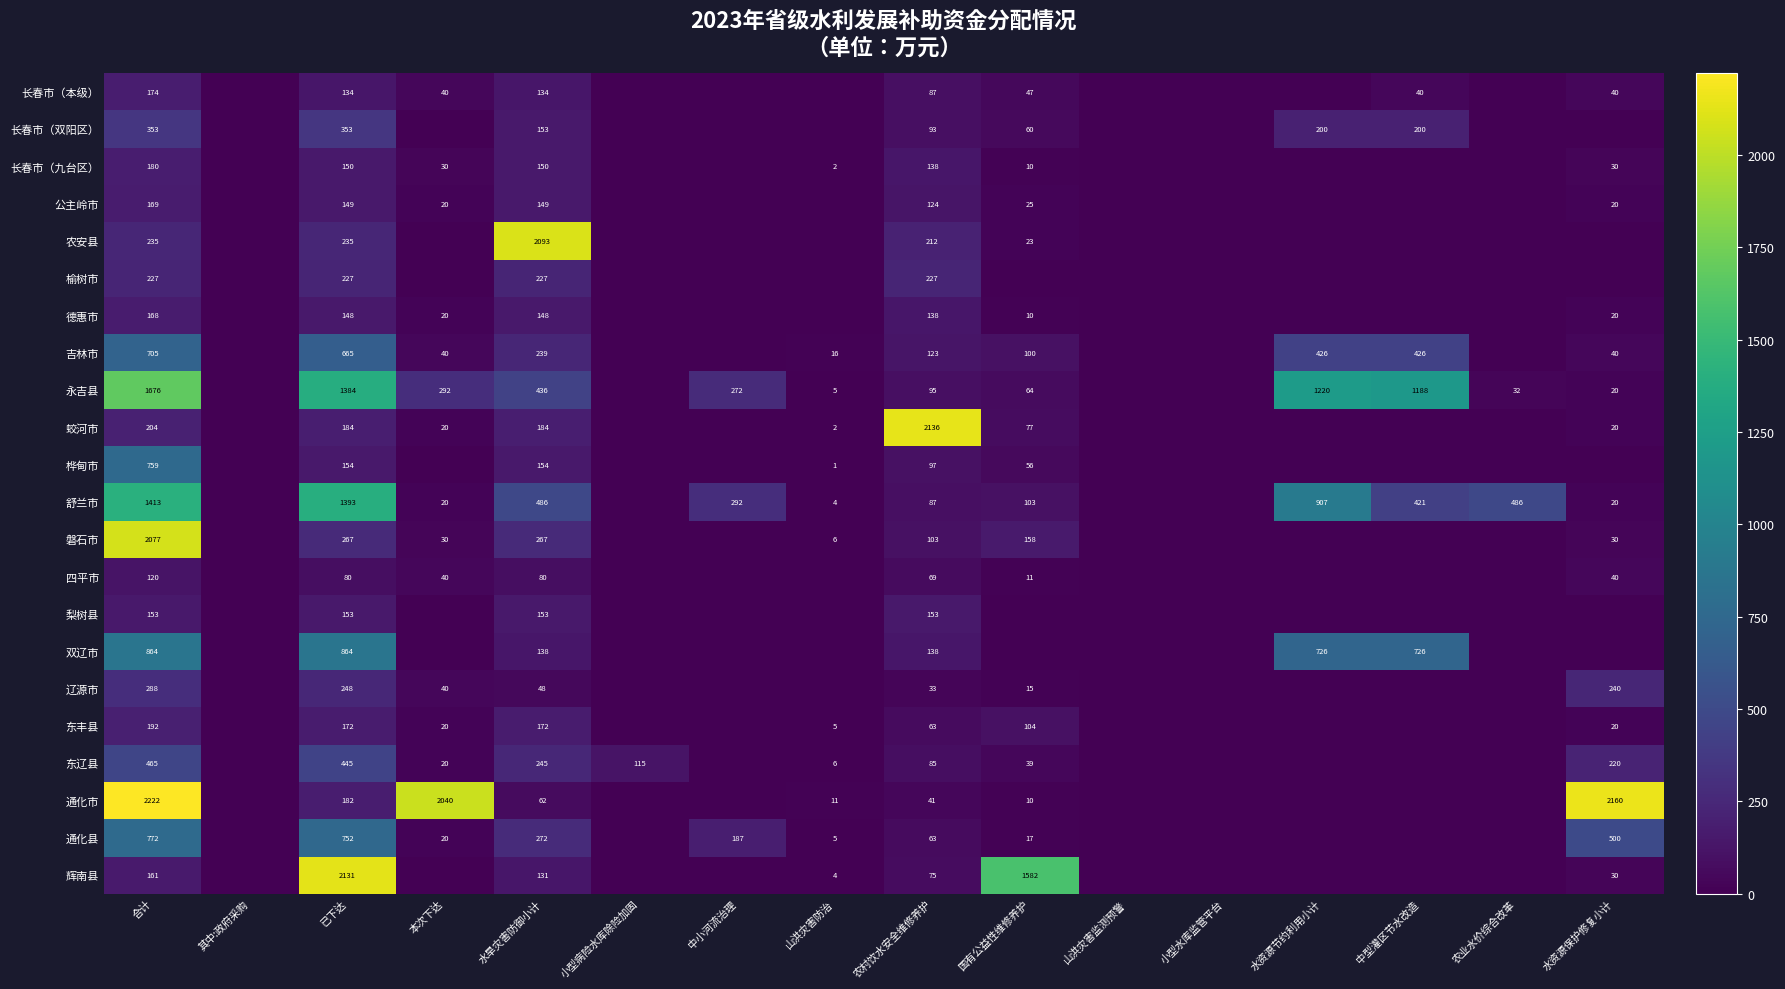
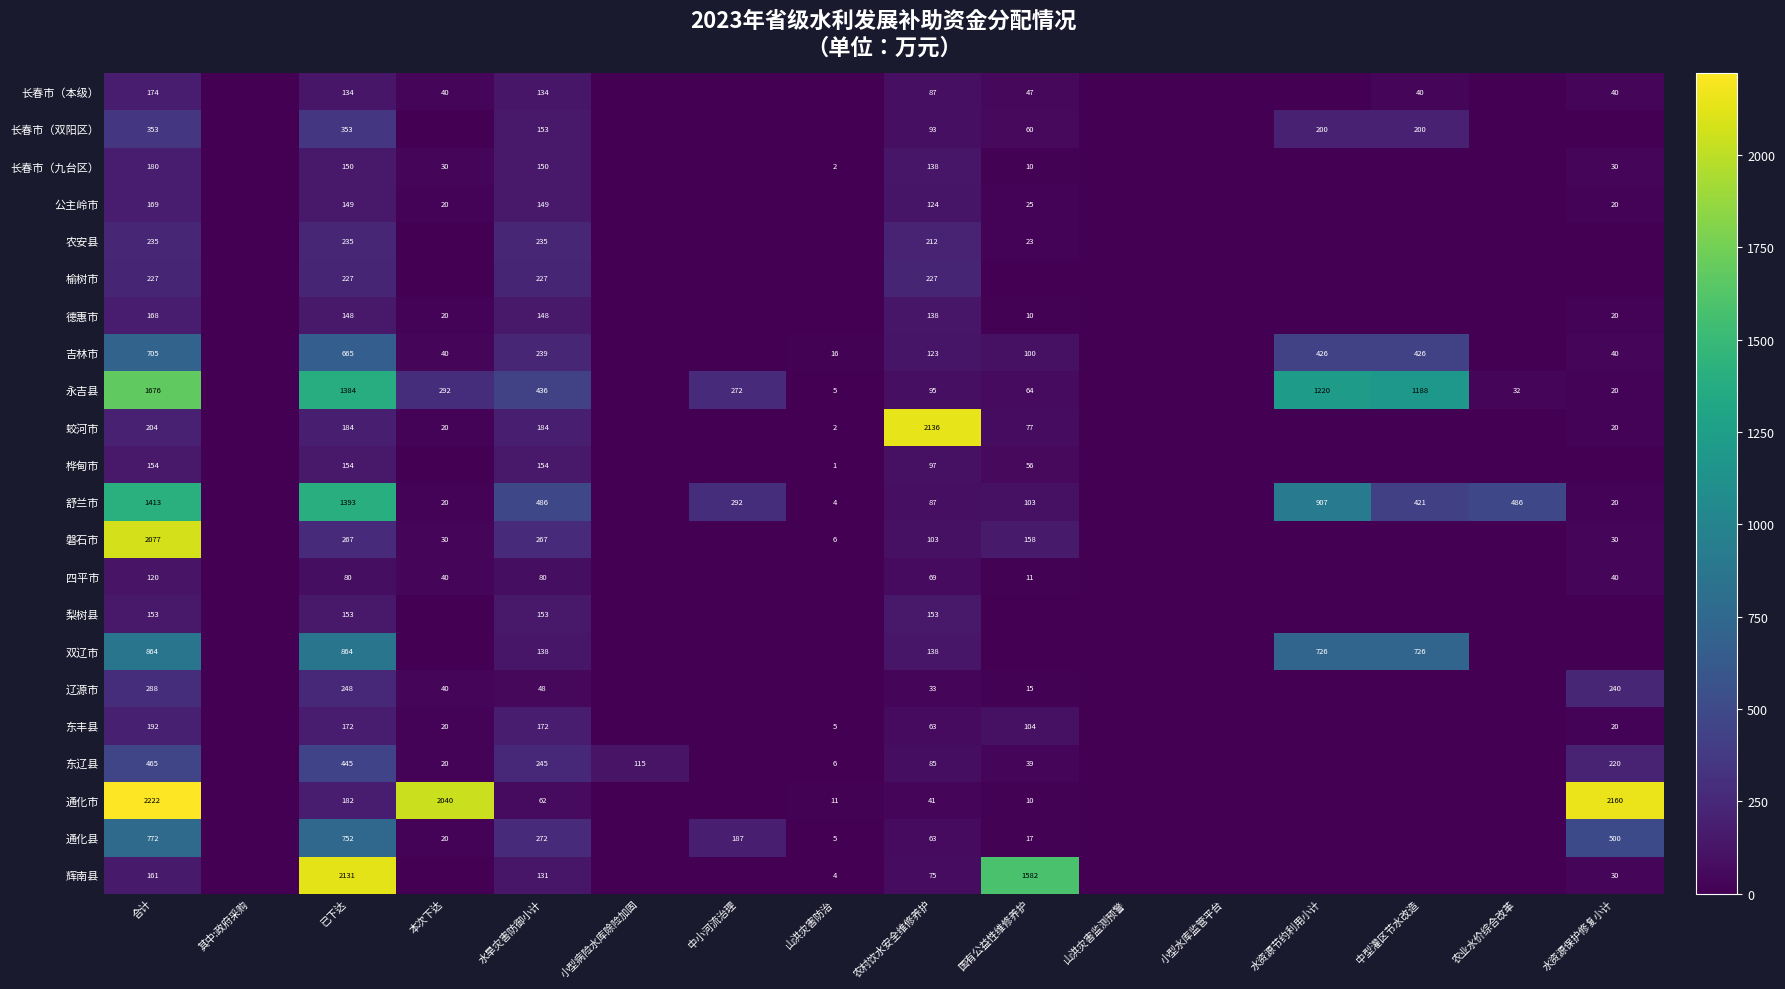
农安县, 水旱灾害防御小计: 2093 -> 235
桦甸市, 合计: 759 -> 154
